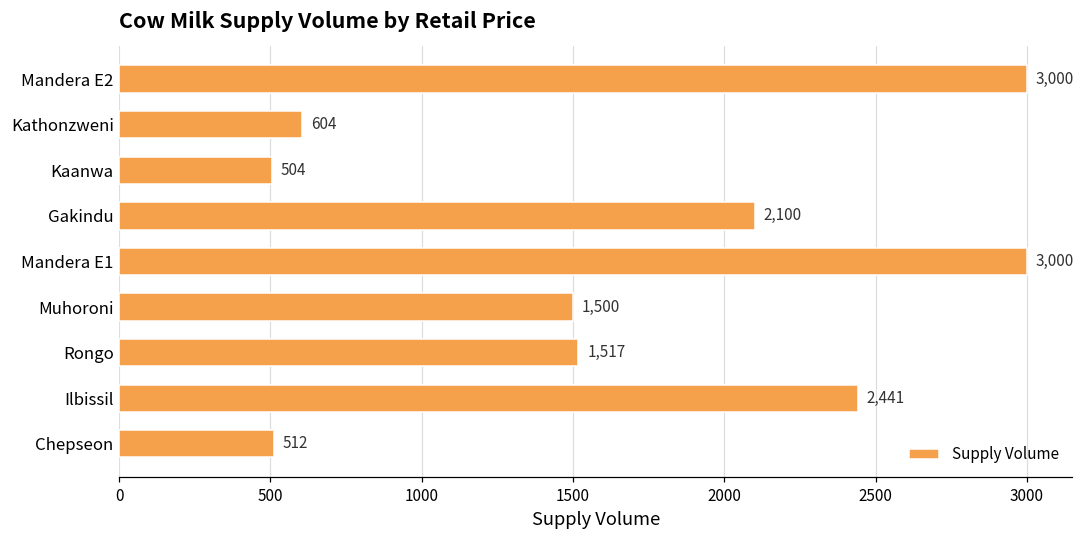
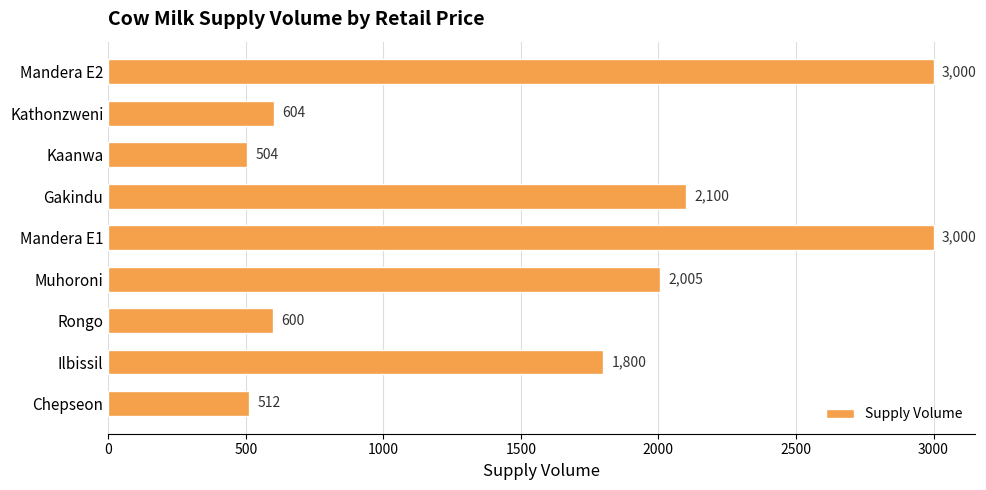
Muhoroni: 1,500 -> 2,005
Rongo: 1,517 -> 600
Ilbissil: 2,441 -> 1,800
